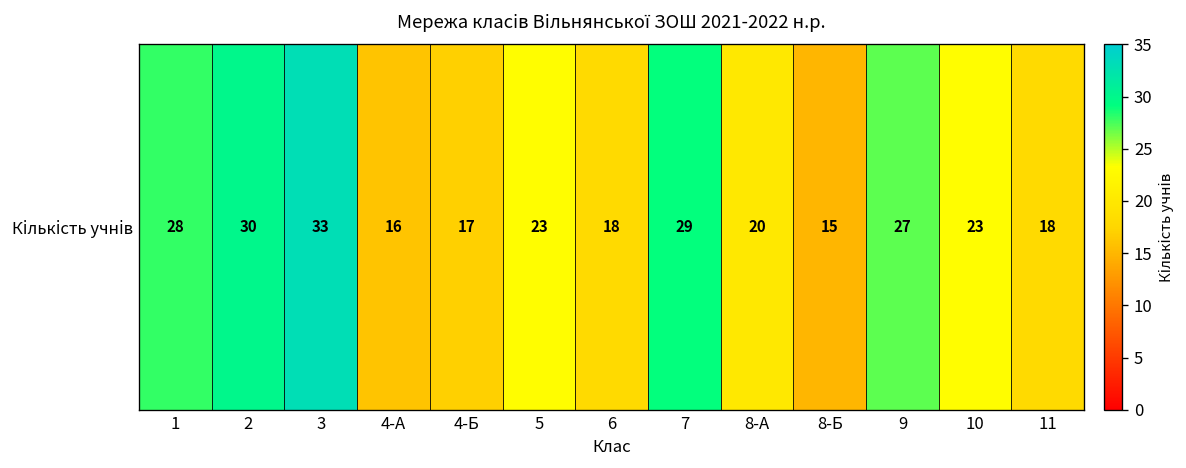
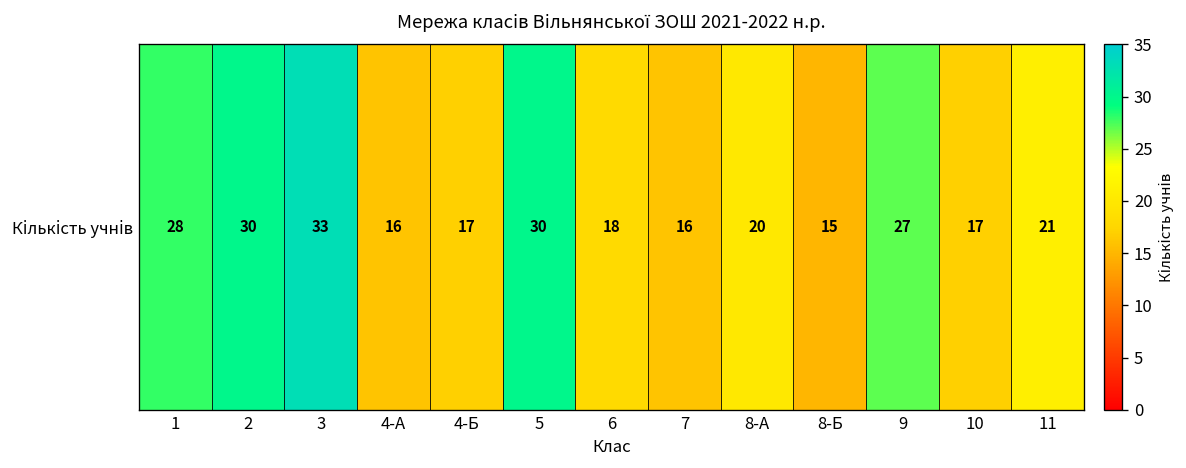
Кількість учнів, 5: 23 -> 30
Кількість учнів, 7: 29 -> 16
Кількість учнів, 10: 23 -> 17
Кількість учнів, 11: 18 -> 21
